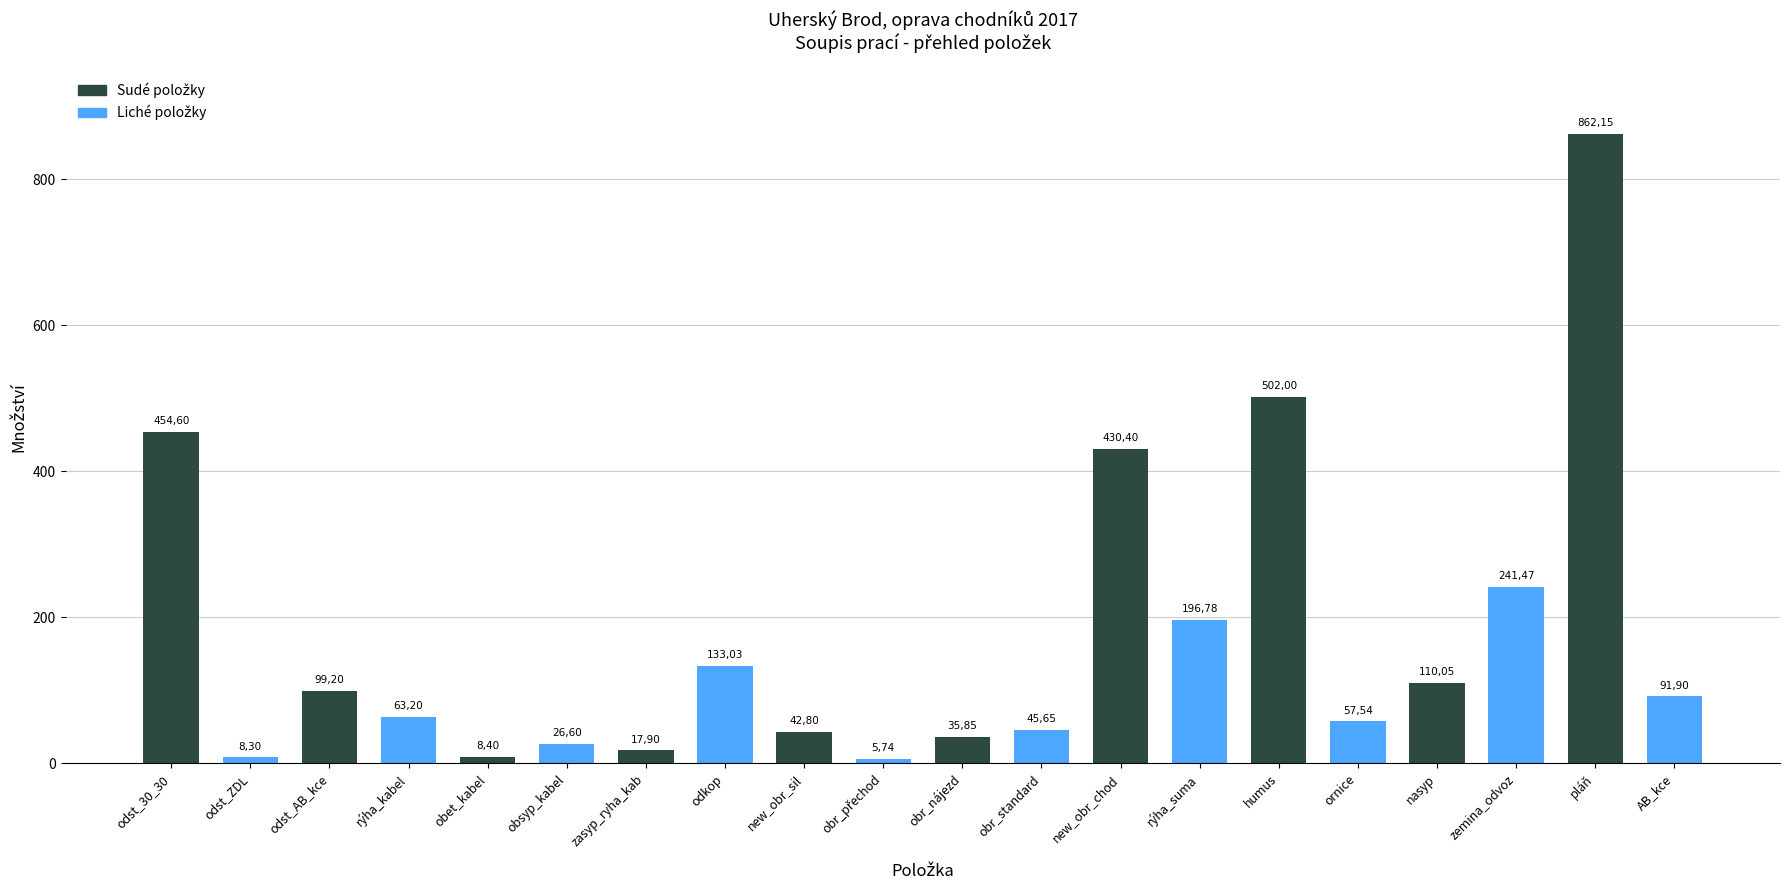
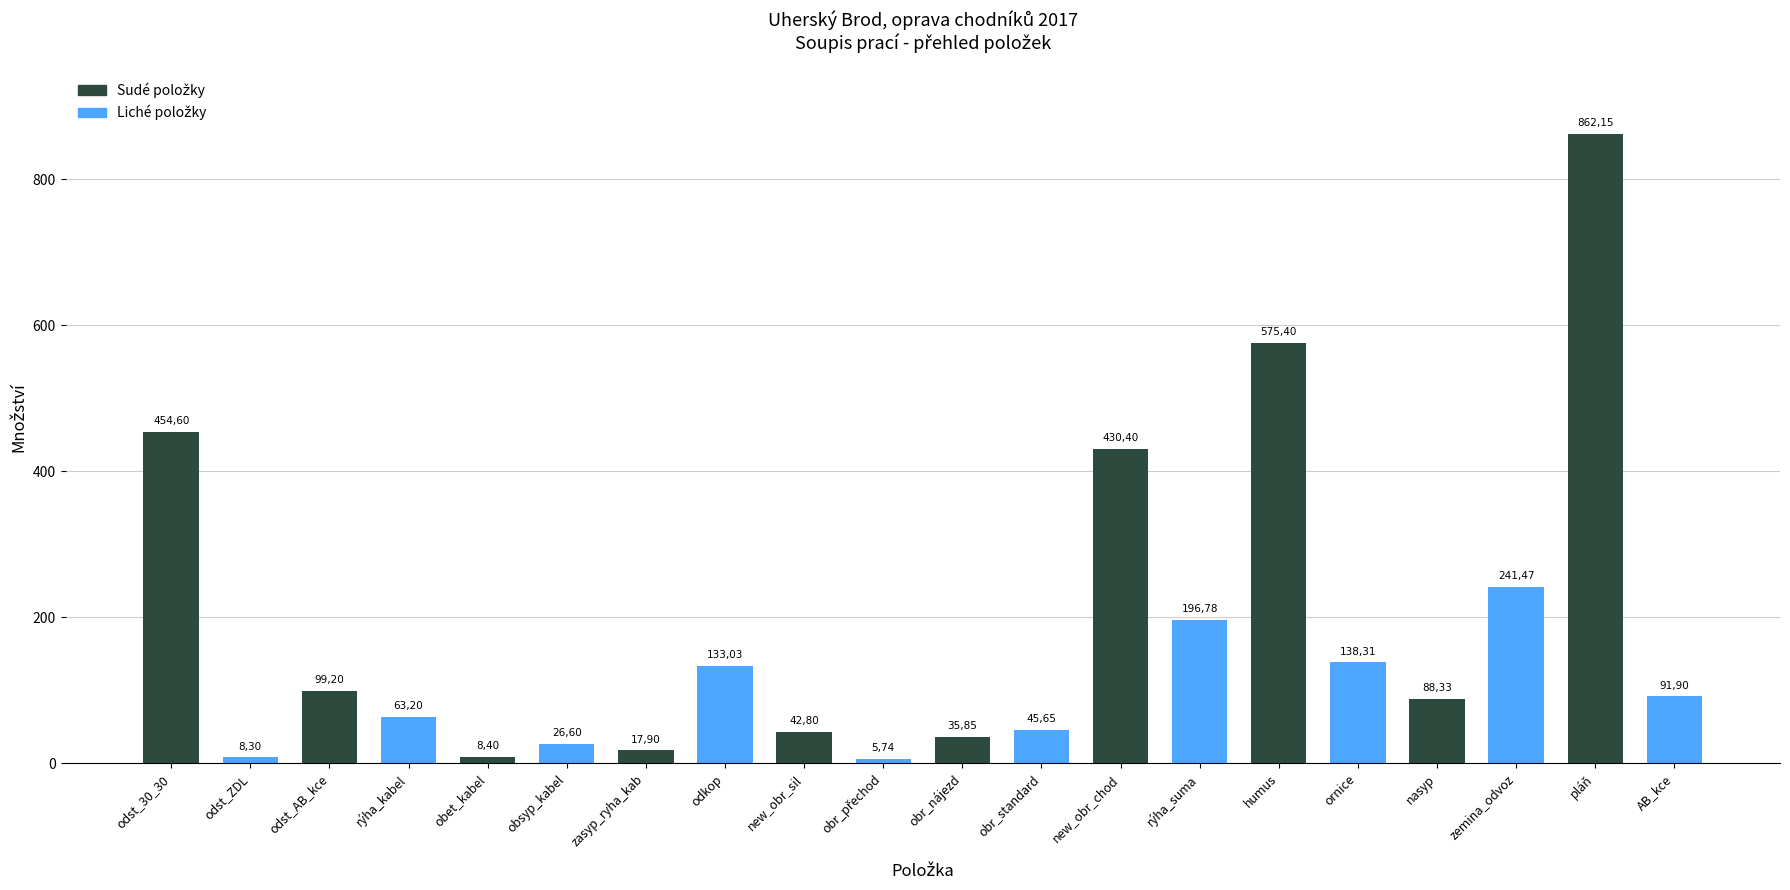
humus: 502,00 -> 575,40
ornice: 57,54 -> 138,31
nasyp: 110,05 -> 88,33
